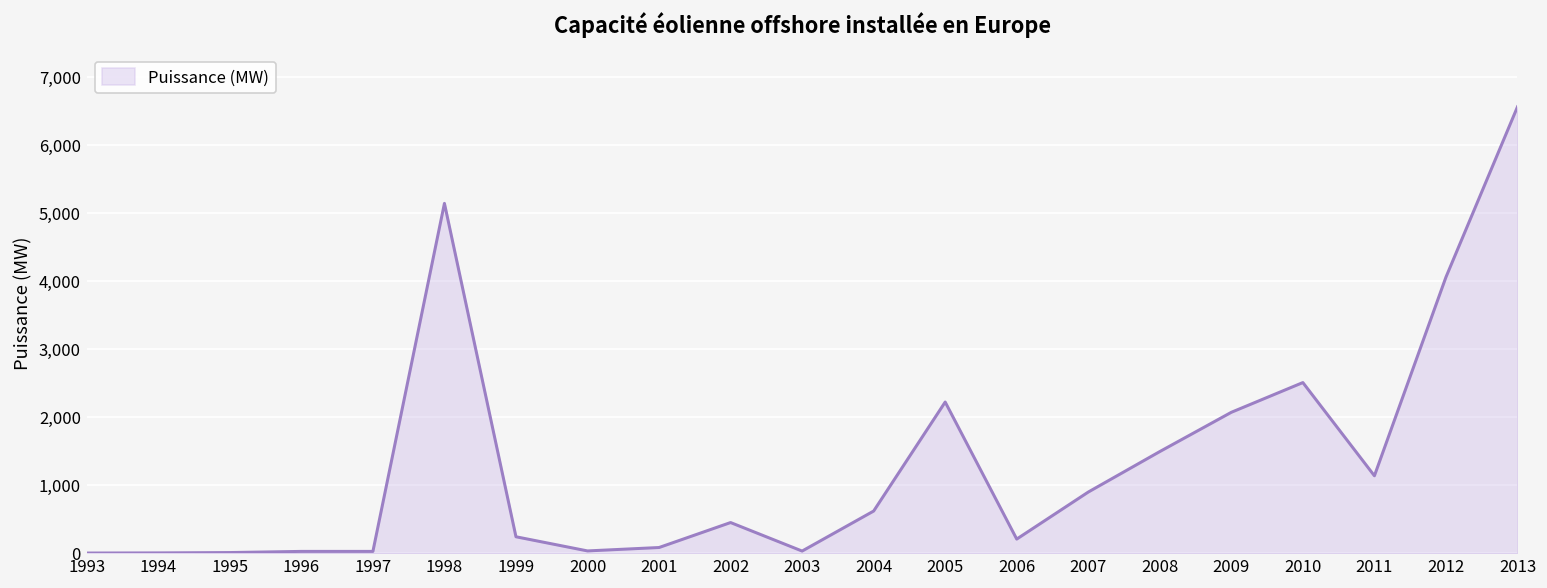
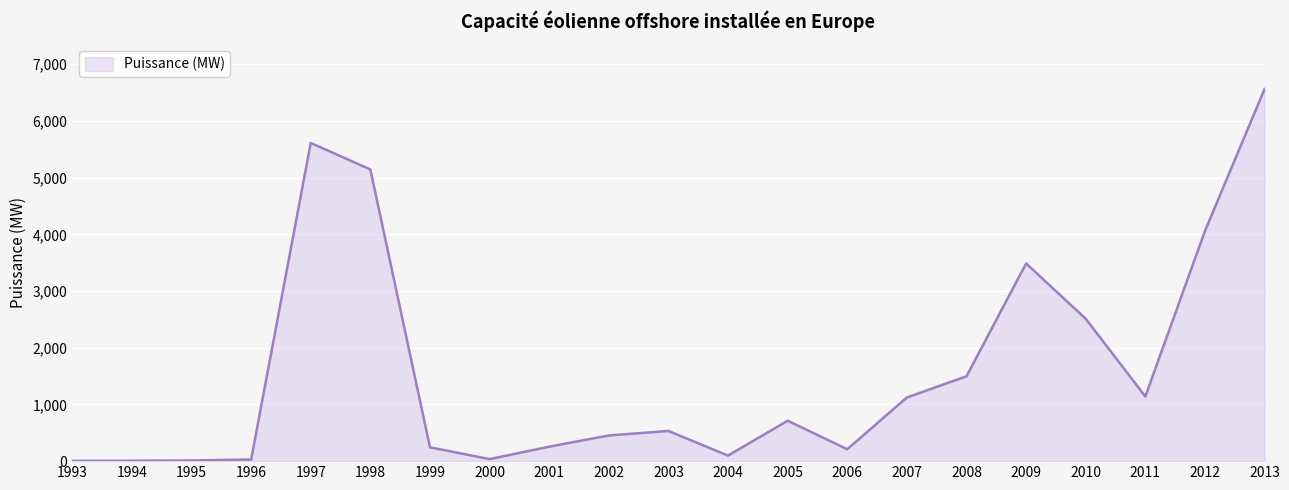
1997: 0 -> 5,600
2001: 100 -> 300
2003: 0 -> 500
2004: 600 -> 100
2005: 2,200 -> 700
2007: 900 -> 1,100
2009: 2,100 -> 3,500
